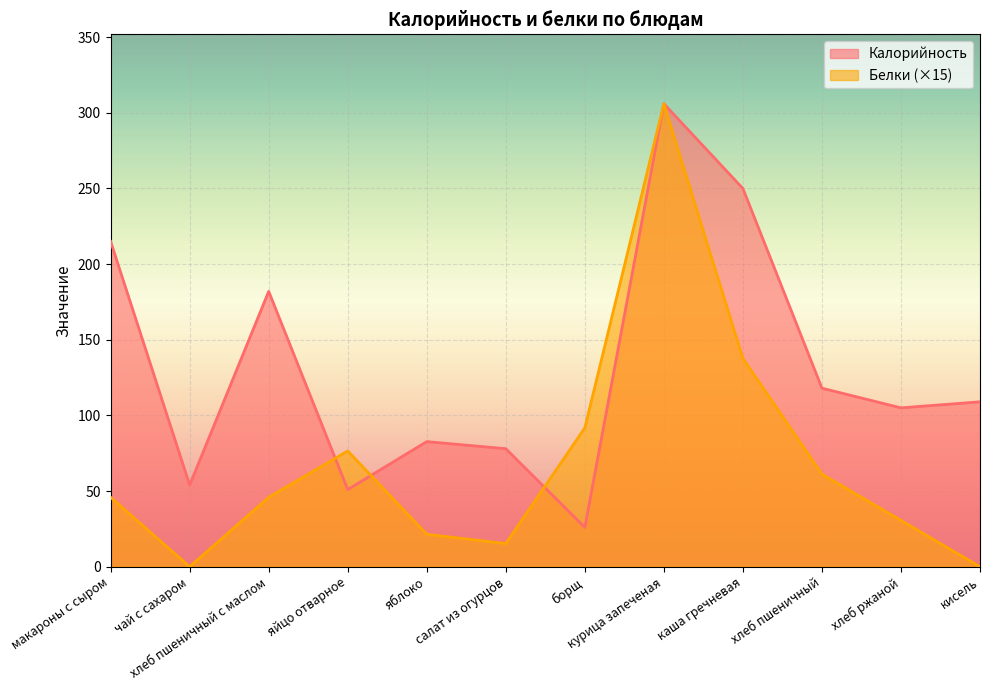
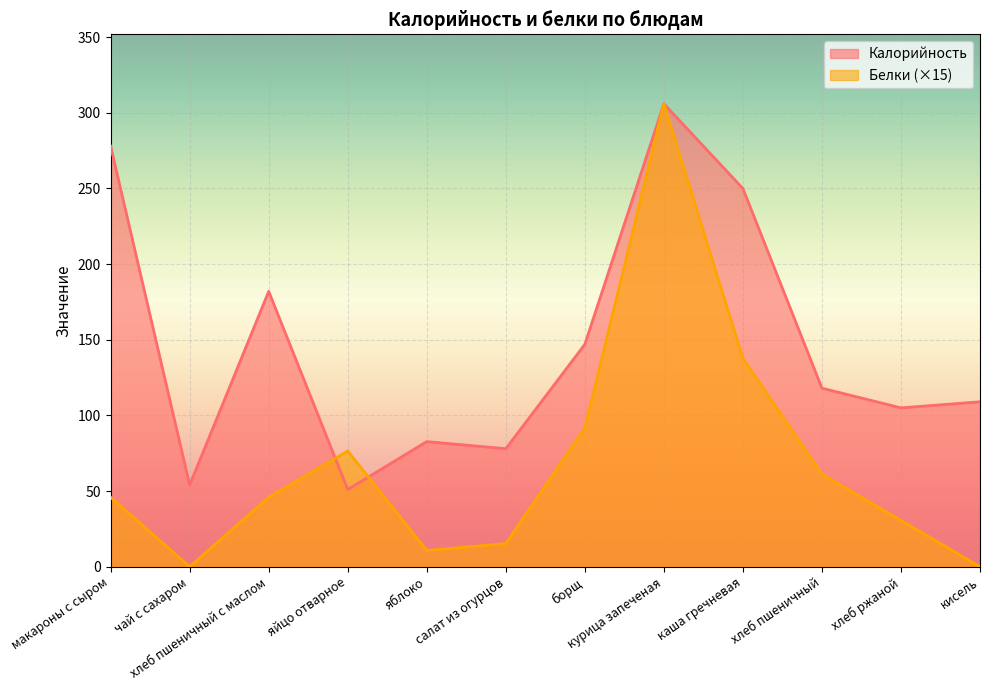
Калорийность, макароны с сыром: 215 -> 278
Белки (×15), яблоко: 21 -> 11
Калорийность, борщ: 26 -> 147
